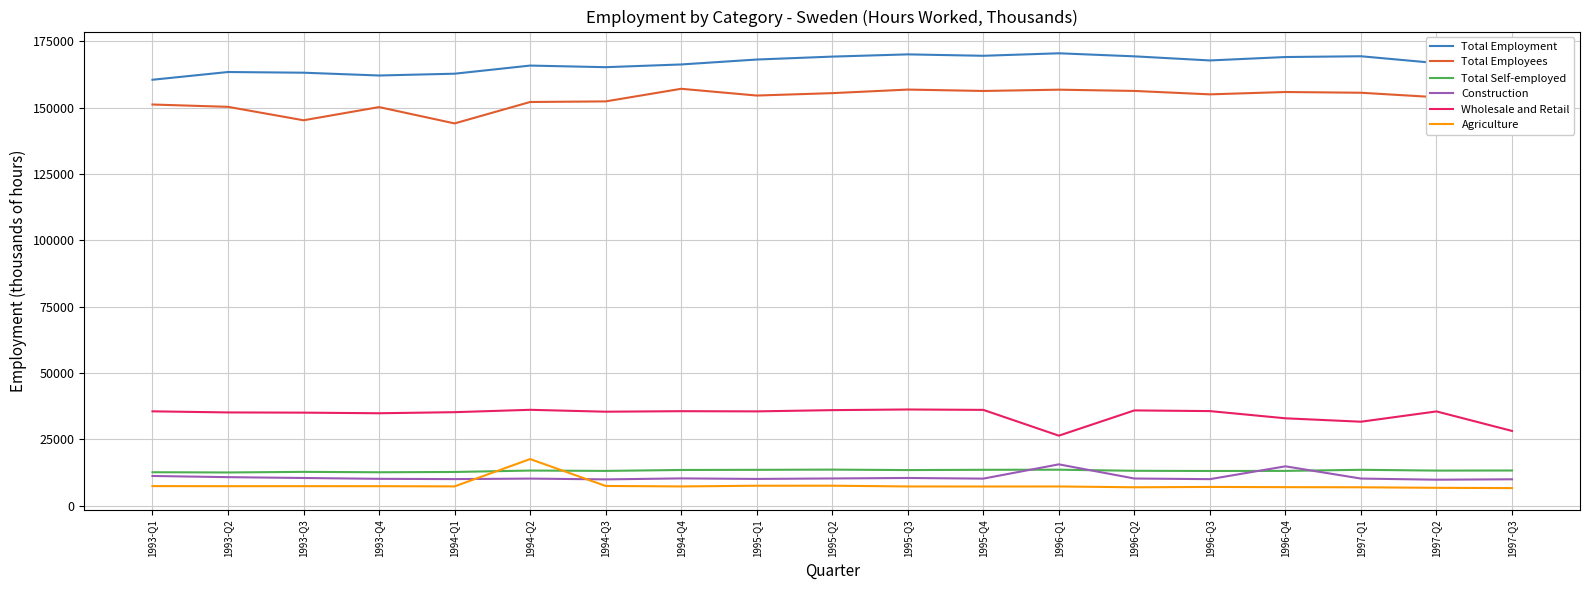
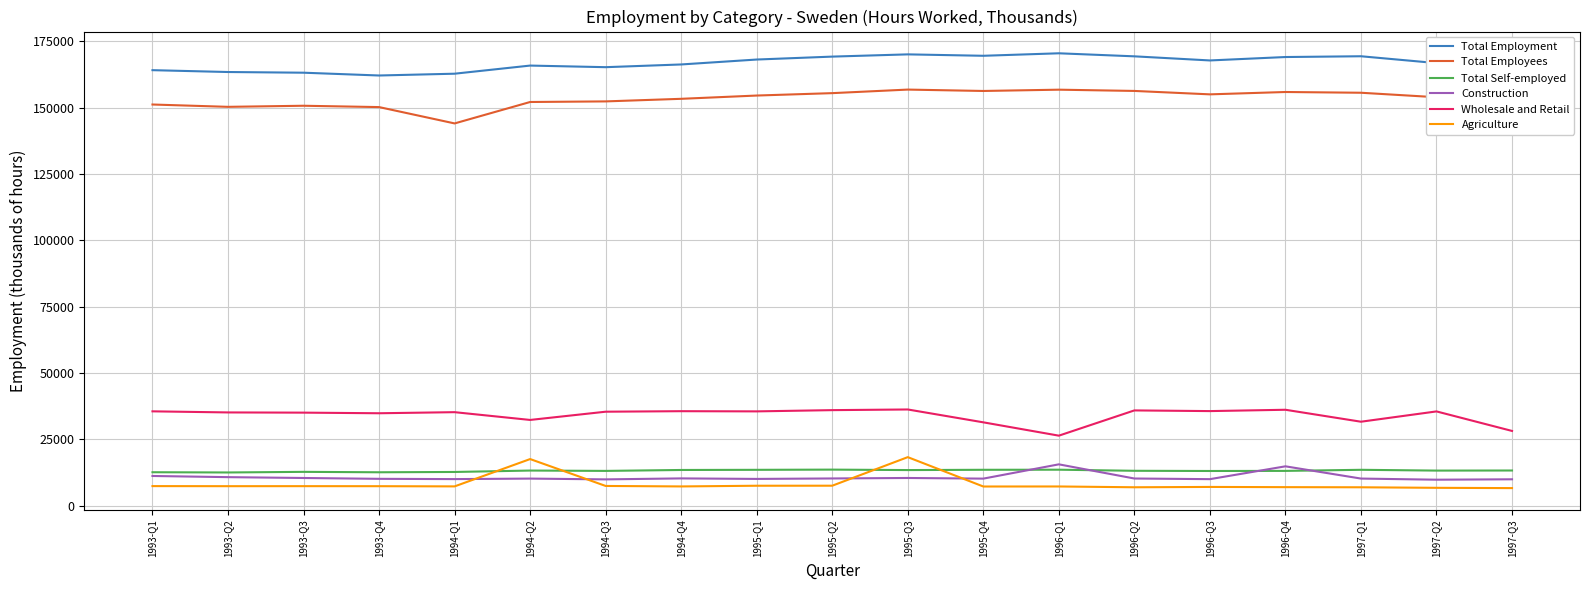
Total Employment, 1993-Q1: 160000 -> 164000
Total Employees, 1993-Q3: 145000 -> 151000
Wholesale and Retail, 1994-Q2: 36000 -> 32000
Total Employees, 1994-Q4: 157000 -> 153000
Agriculture, 1995-Q3: 7000 -> 18000
Wholesale and Retail, 1995-Q4: 36000 -> 31000
Wholesale and Retail, 1996-Q4: 33000 -> 36000
